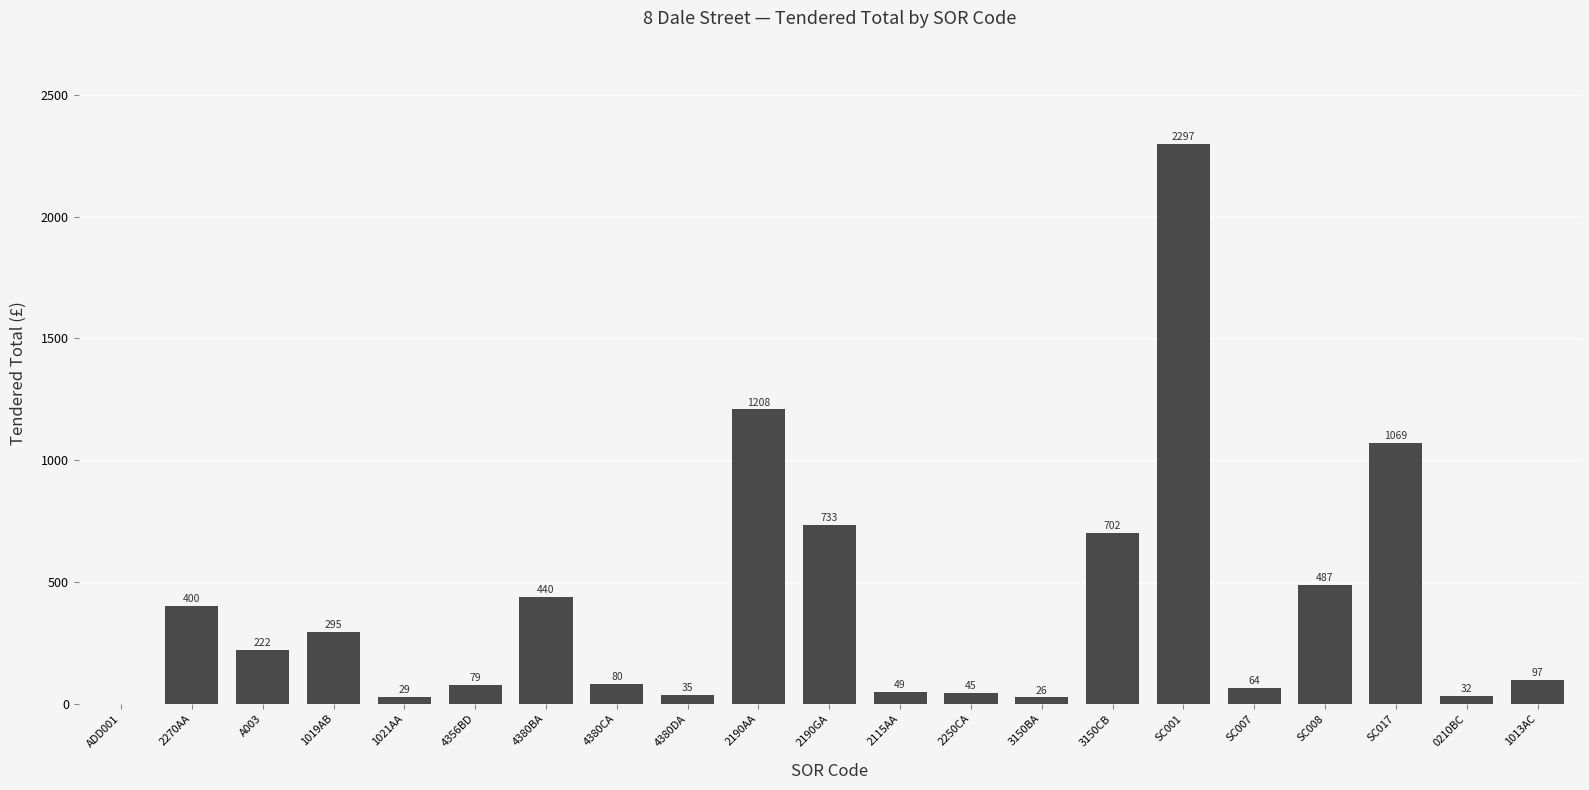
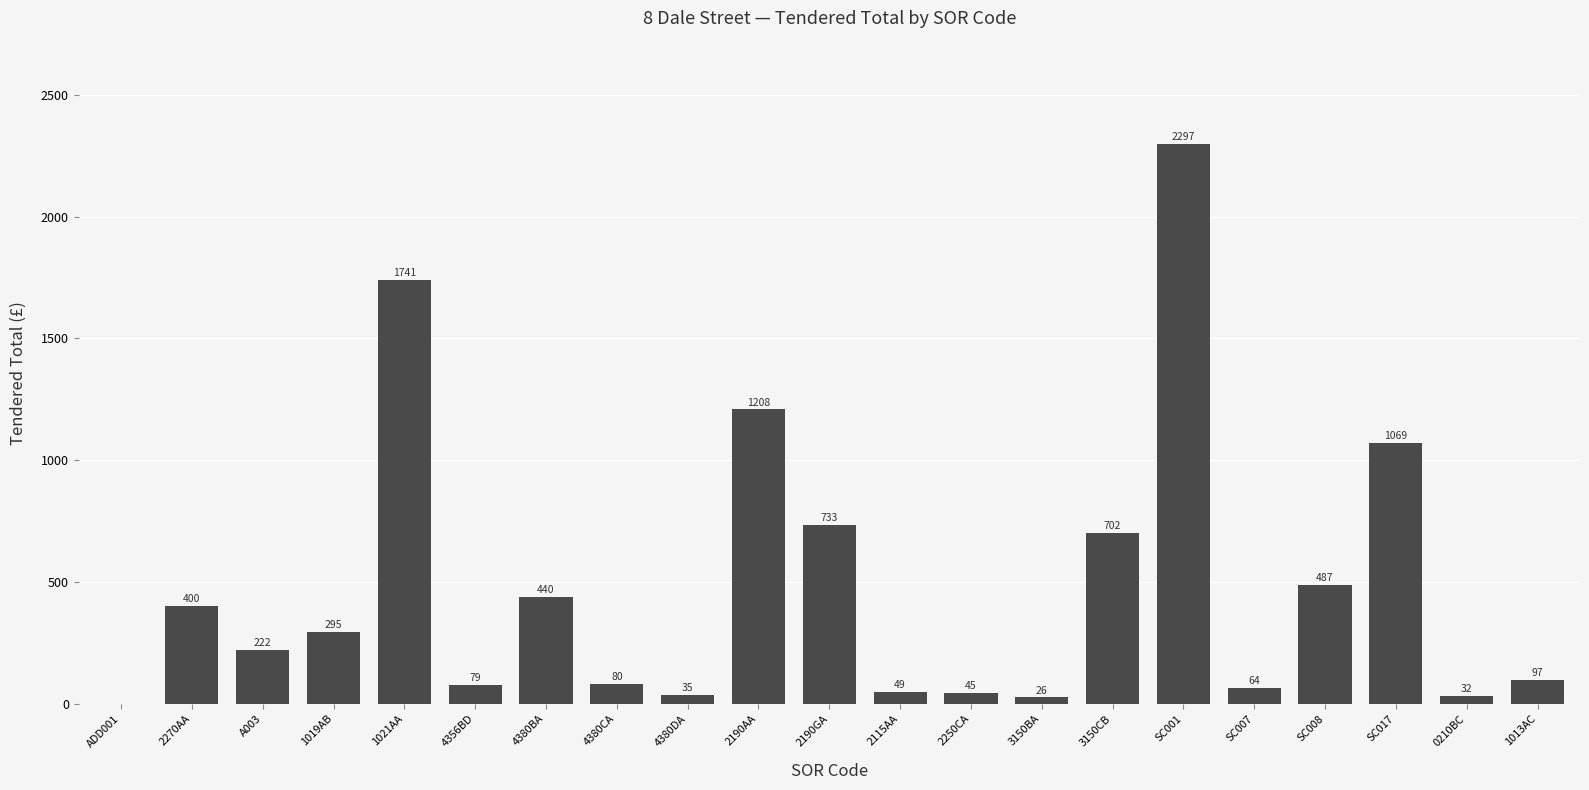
1021AA: 29 -> 1741
